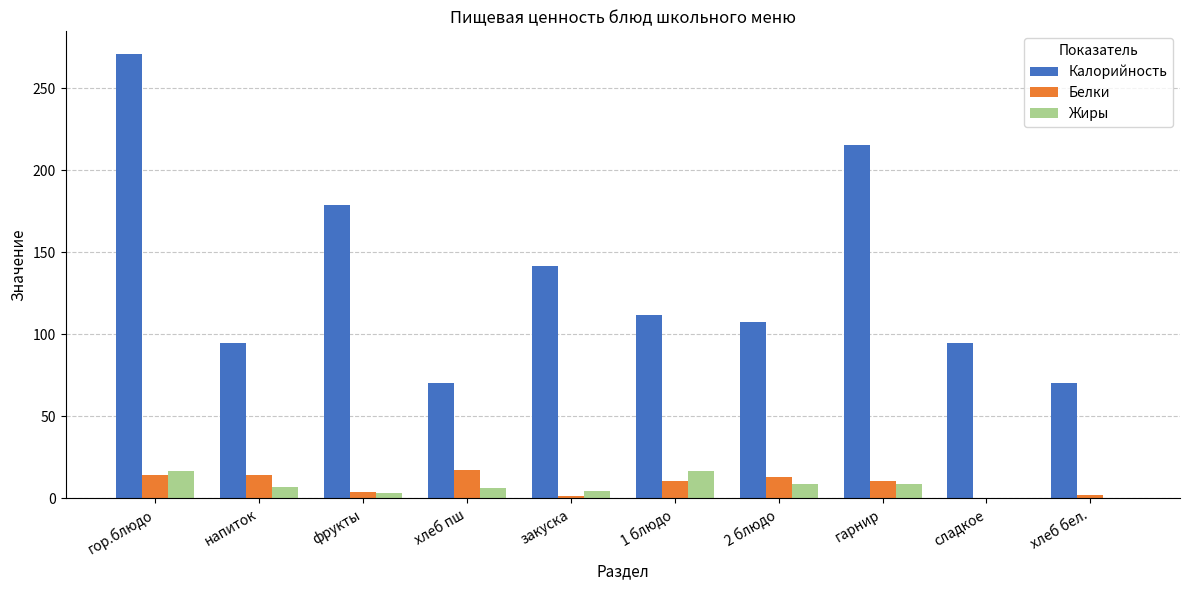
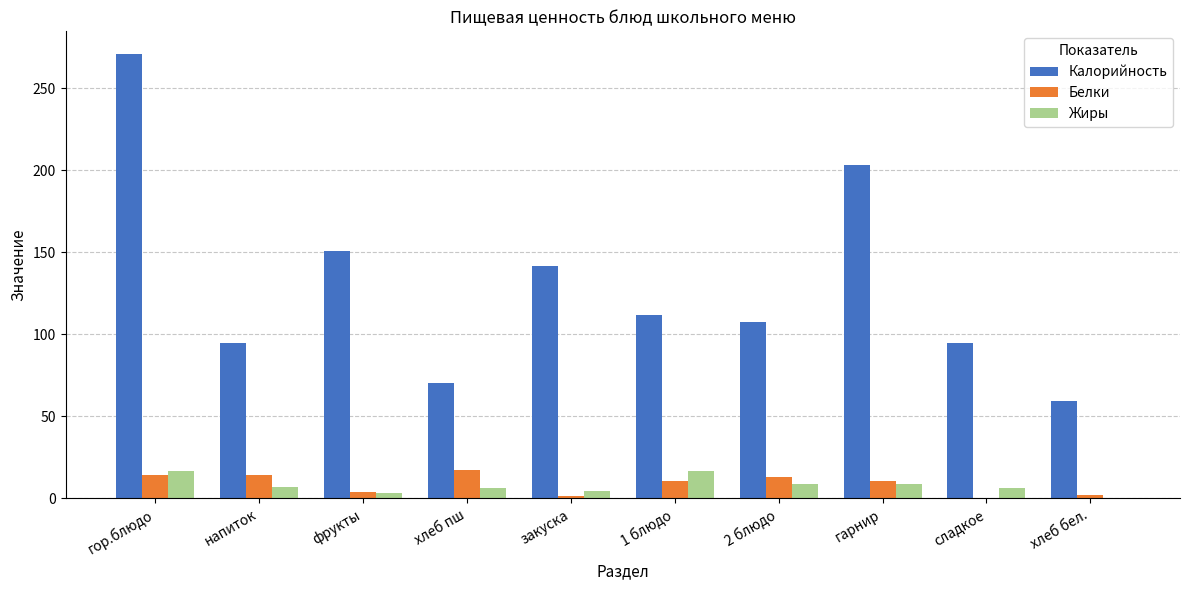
Калорийность, фрукты: 179 -> 151
Калорийность, гарнир: 215 -> 203
Жиры, сладкое: 0 -> 6
Калорийность, хлеб бел.: 70 -> 59
